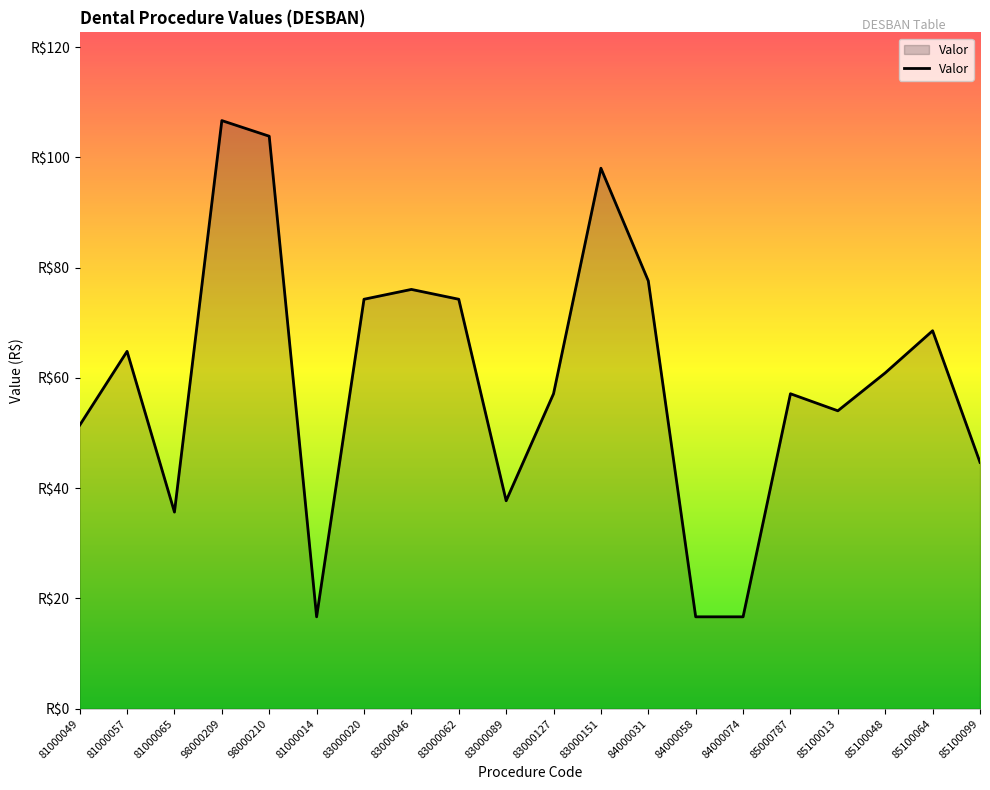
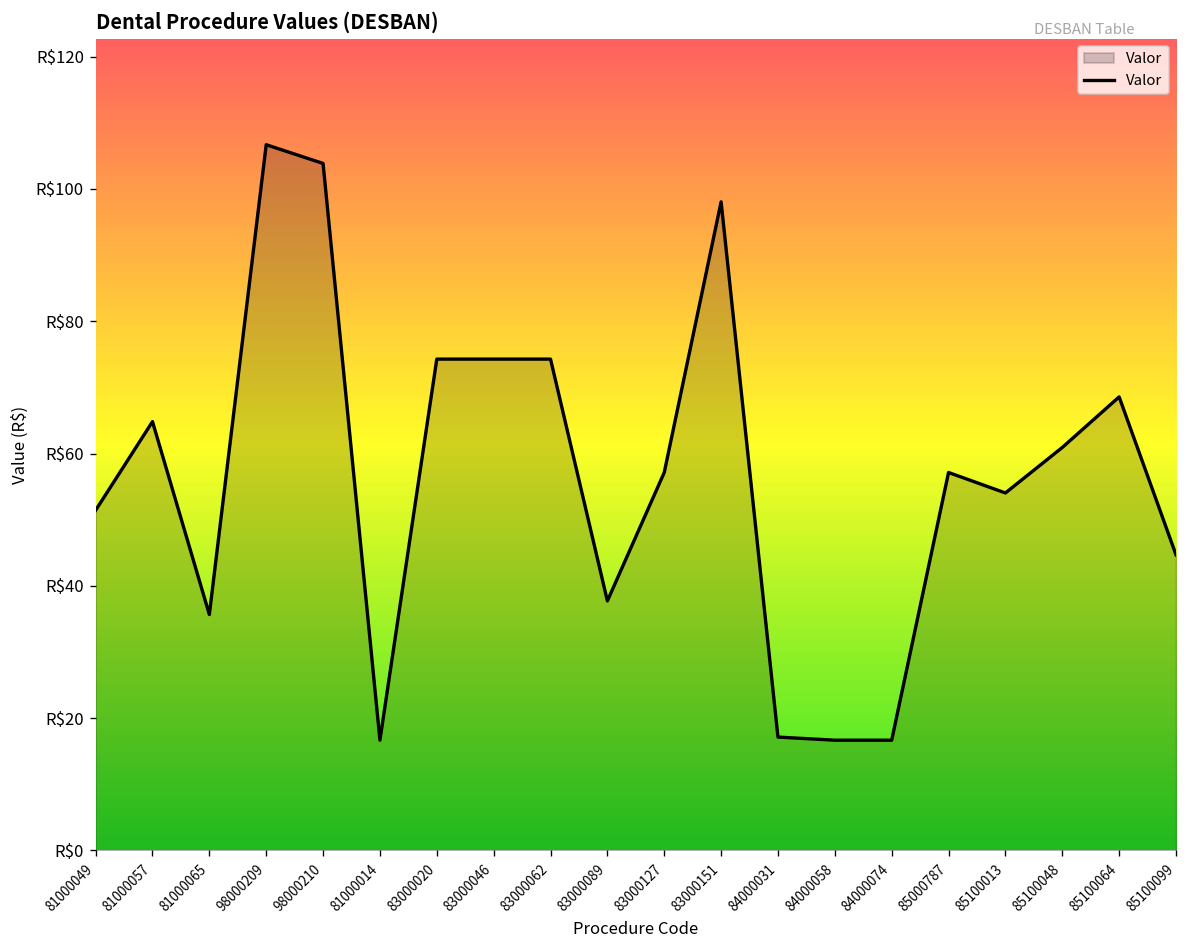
83000046: R$76 -> R$74
84000031: R$78 -> R$17
